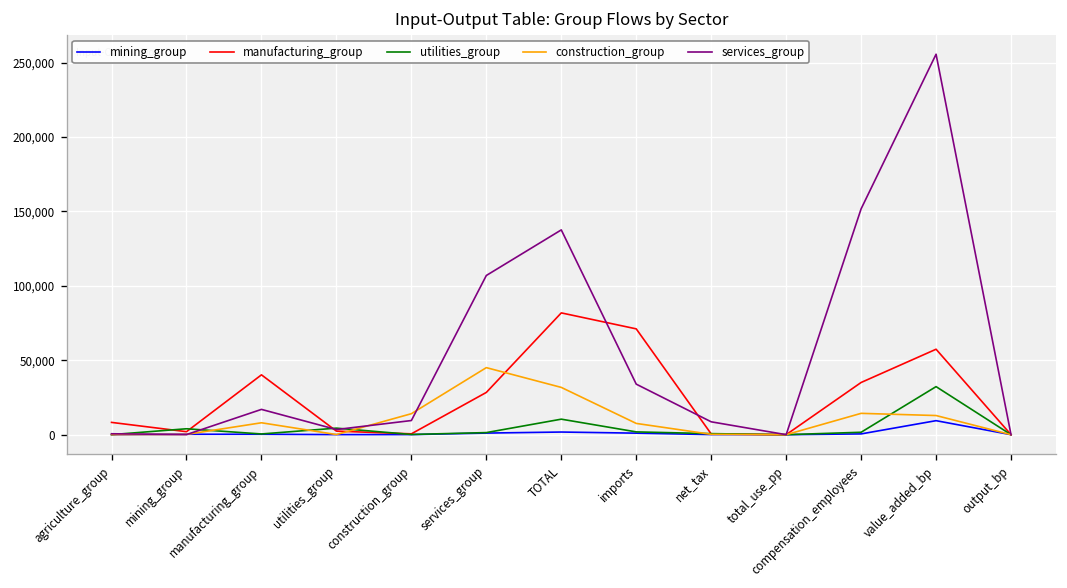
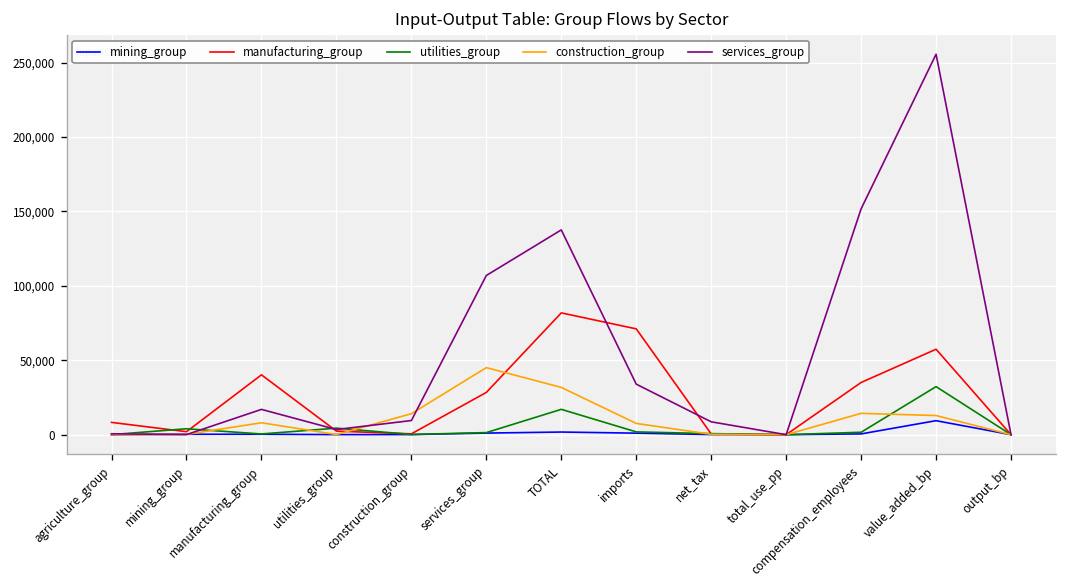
utilities_group, TOTAL: 10,000 -> 17,000
